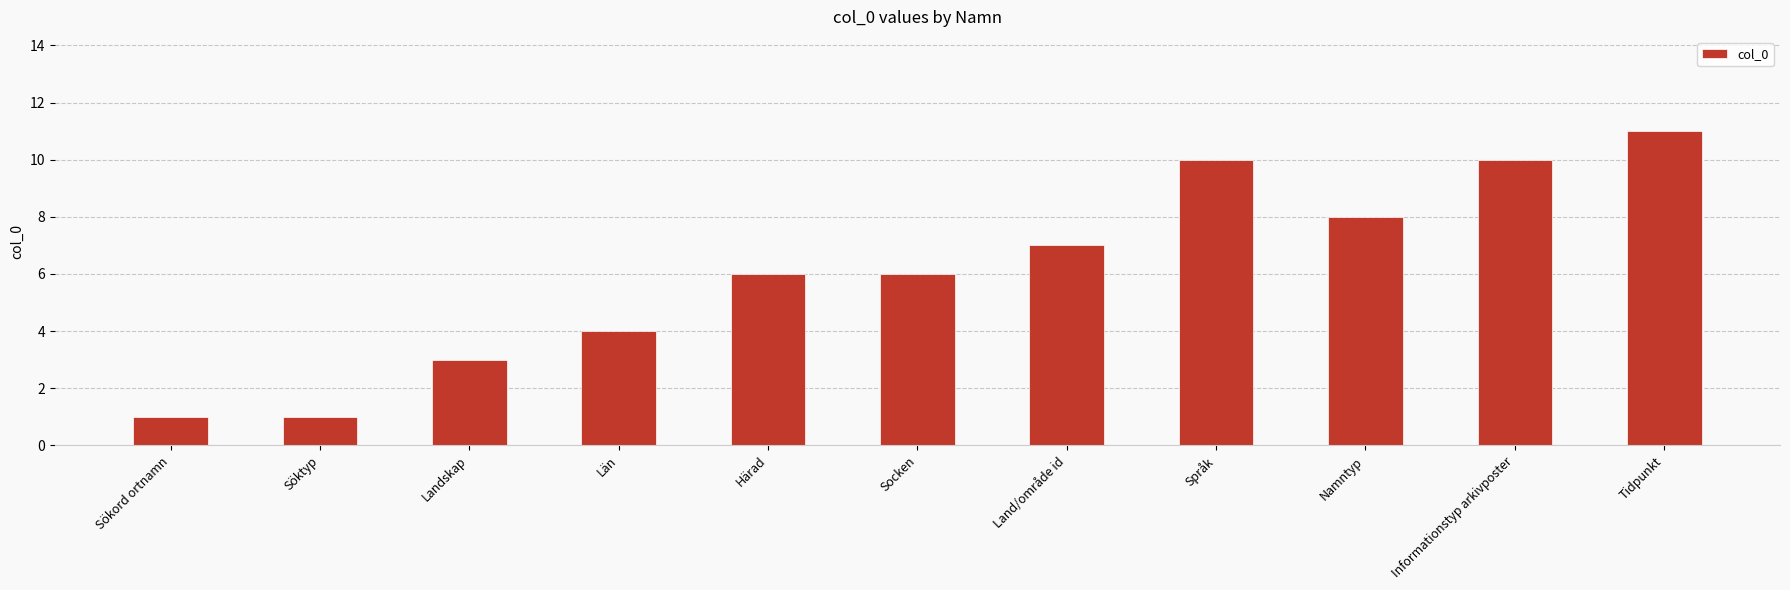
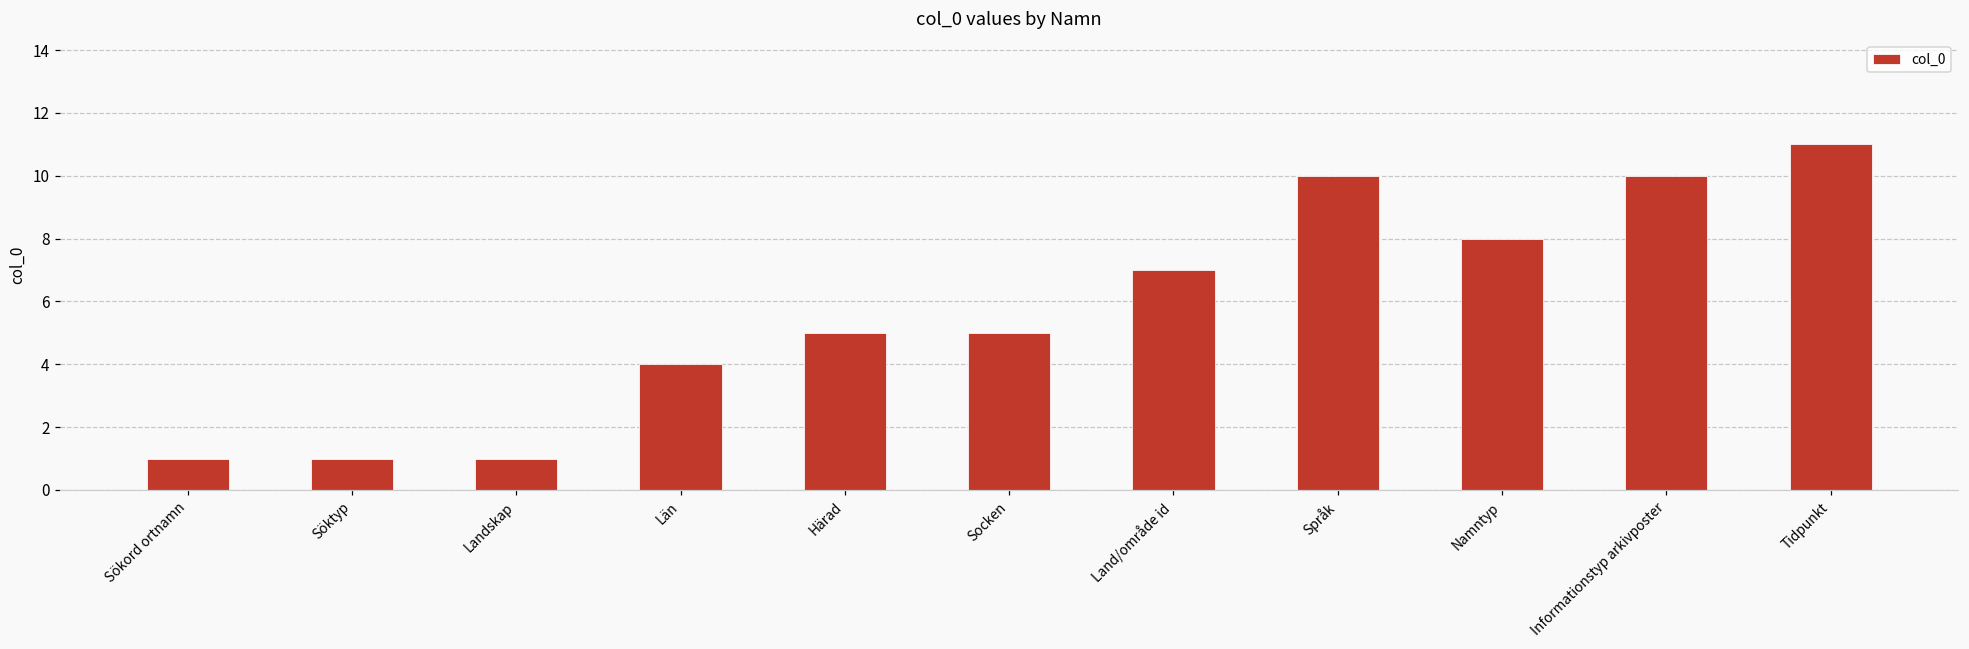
Landskap: 3 -> 1
Härad: 6 -> 5
Socken: 6 -> 5
